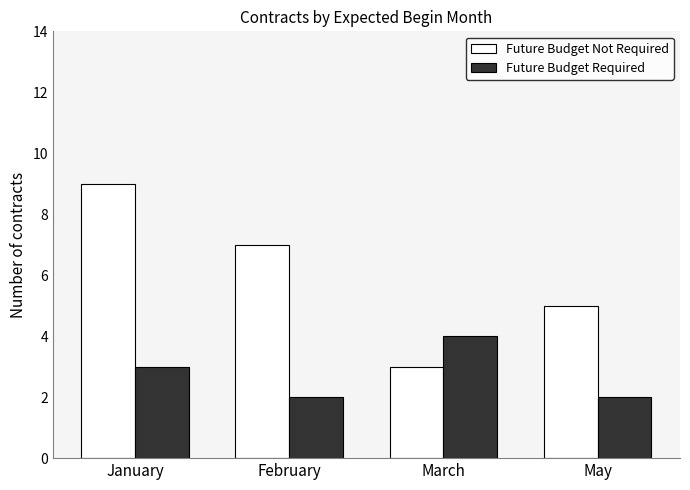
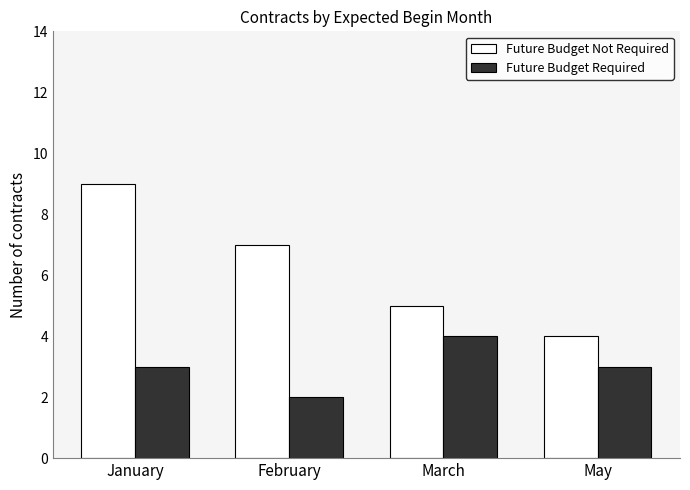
Future Budget Not Required, March: 3 -> 5
Future Budget Not Required, May: 5 -> 4
Future Budget Required, May: 2 -> 3
